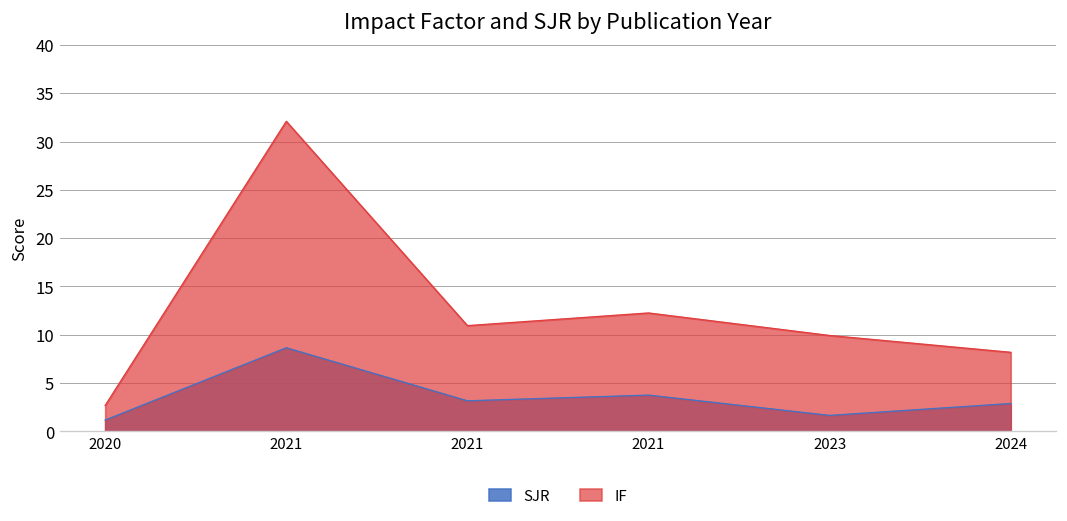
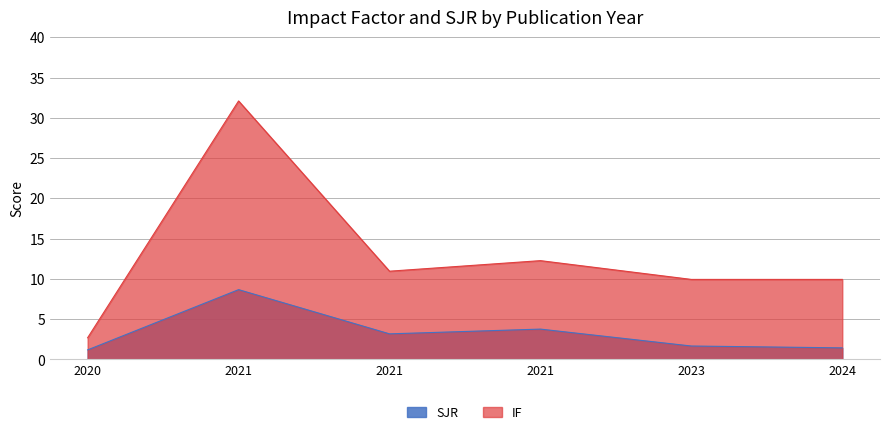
SJR, 2024: 3 -> 1
IF, 2024: 8 -> 10
